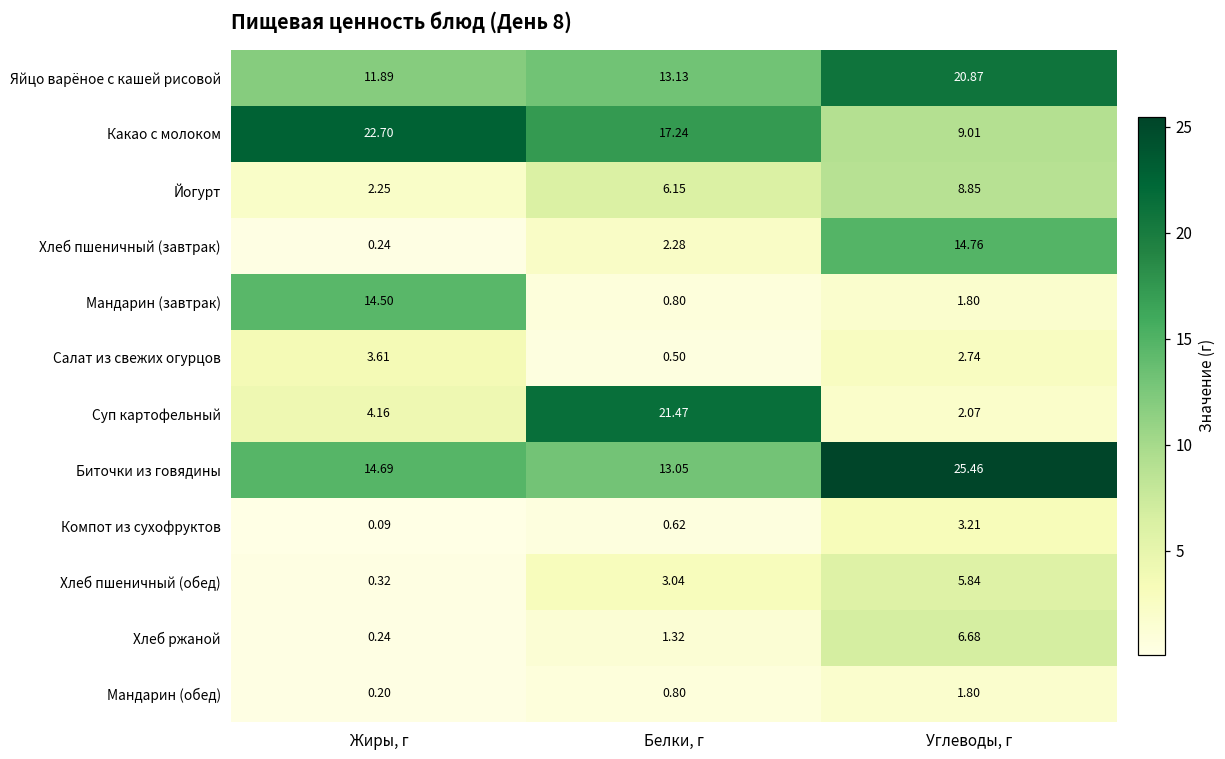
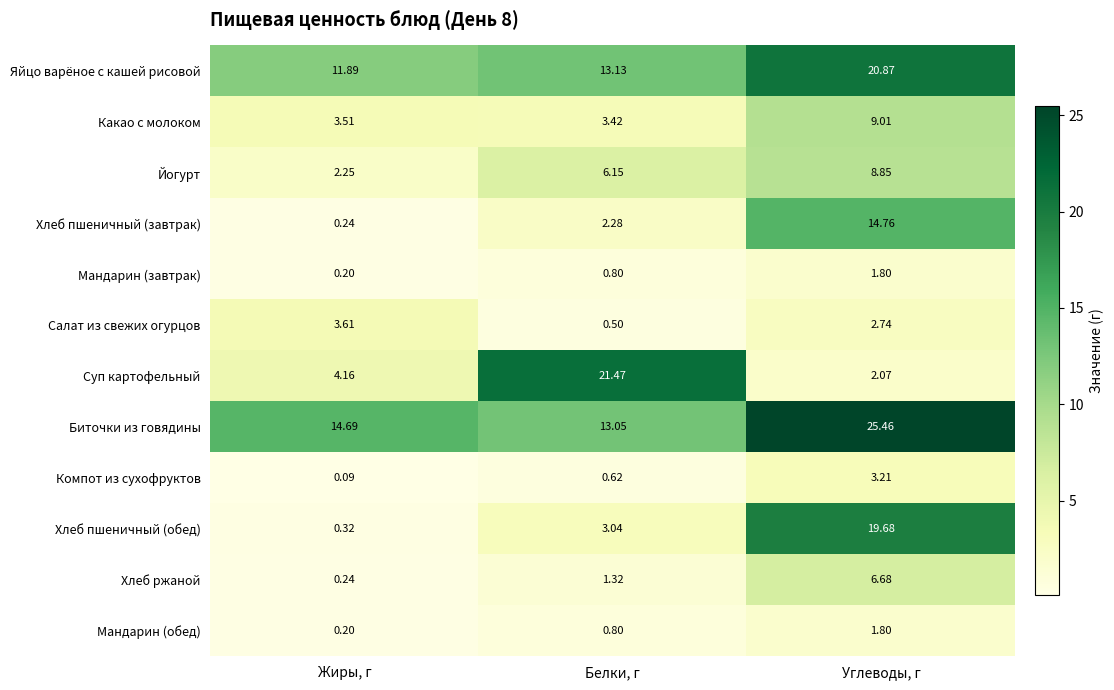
Какао с молоком, Жиры, г: 22.70 -> 3.51
Какао с молоком, Белки, г: 17.24 -> 3.42
Мандарин (завтрак), Жиры, г: 14.50 -> 0.20
Хлеб пшеничный (обед), Углеводы, г: 5.84 -> 19.68
